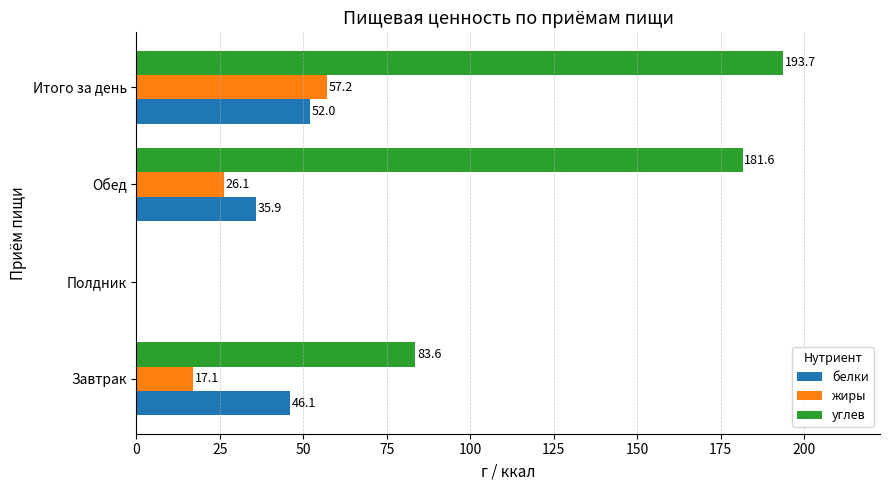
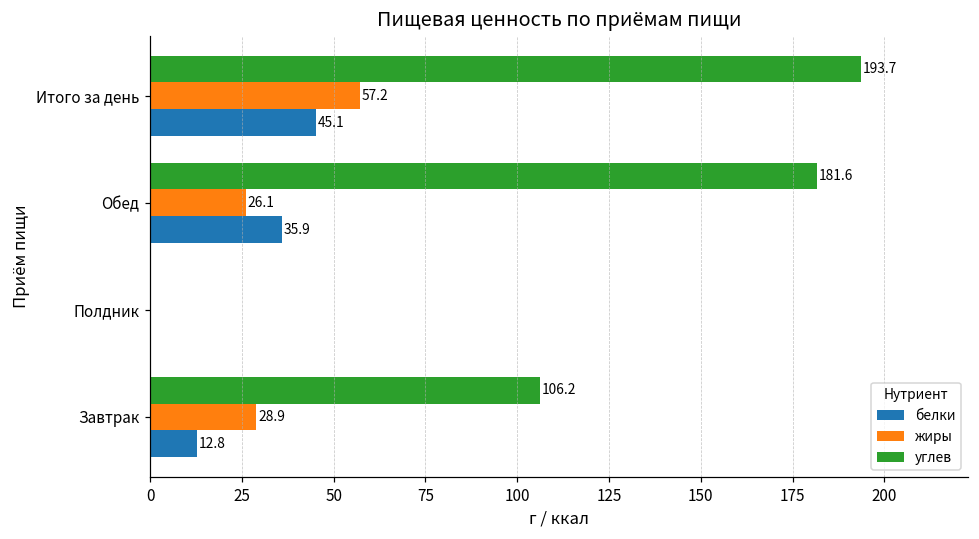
белки, Итого за день: 52.0 -> 45.1
углев, Завтрак: 83.6 -> 106.2
жиры, Завтрак: 17.1 -> 28.9
белки, Завтрак: 46.1 -> 12.8
